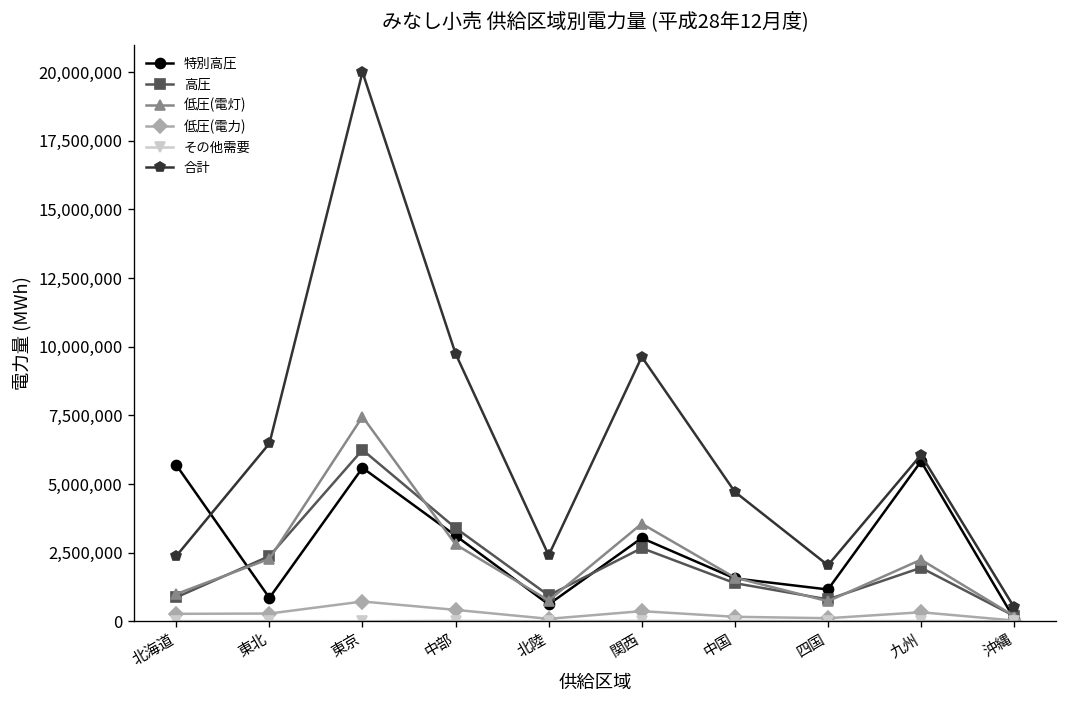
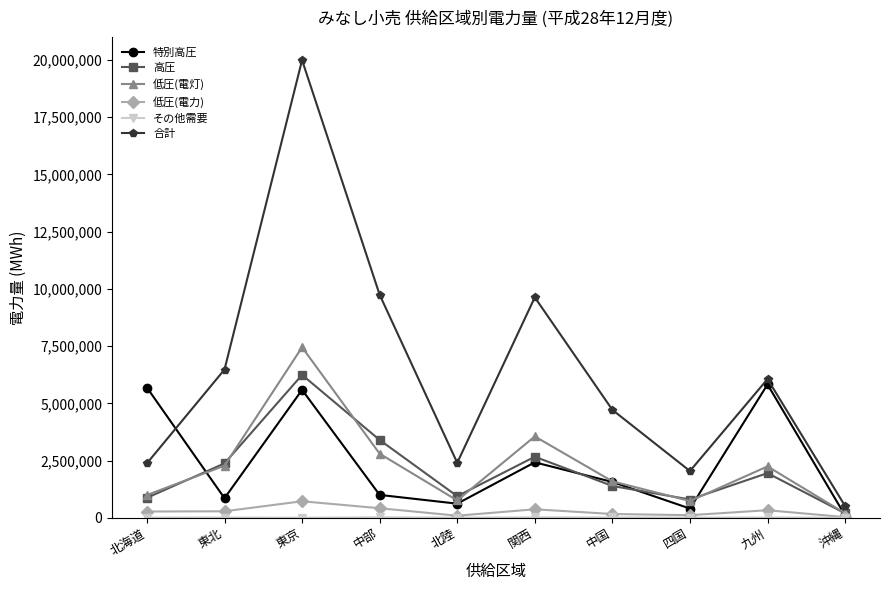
特別高圧, 中部: 3,100,000 -> 1,000,000
特別高圧, 関西: 3,000,000 -> 2,400,000
特別高圧, 四国: 1,200,000 -> 400,000
